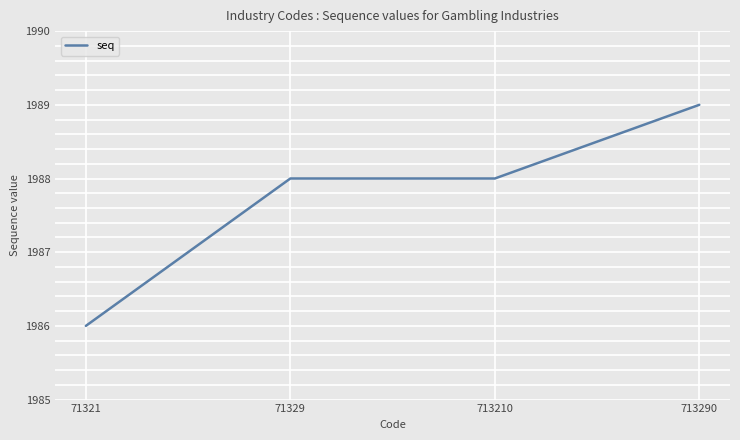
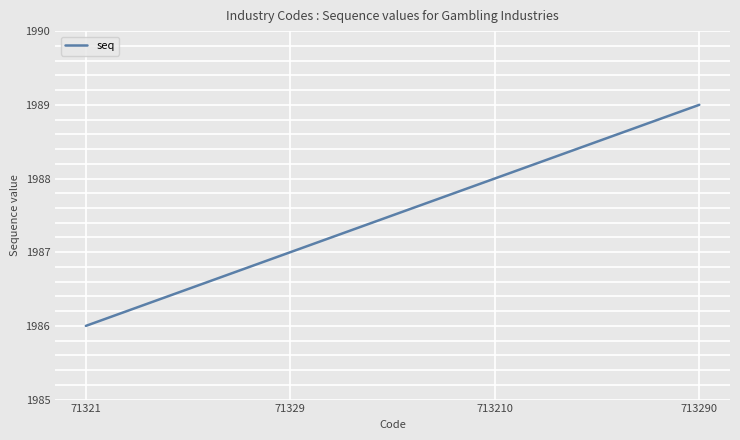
71329: 1988 -> 1987
